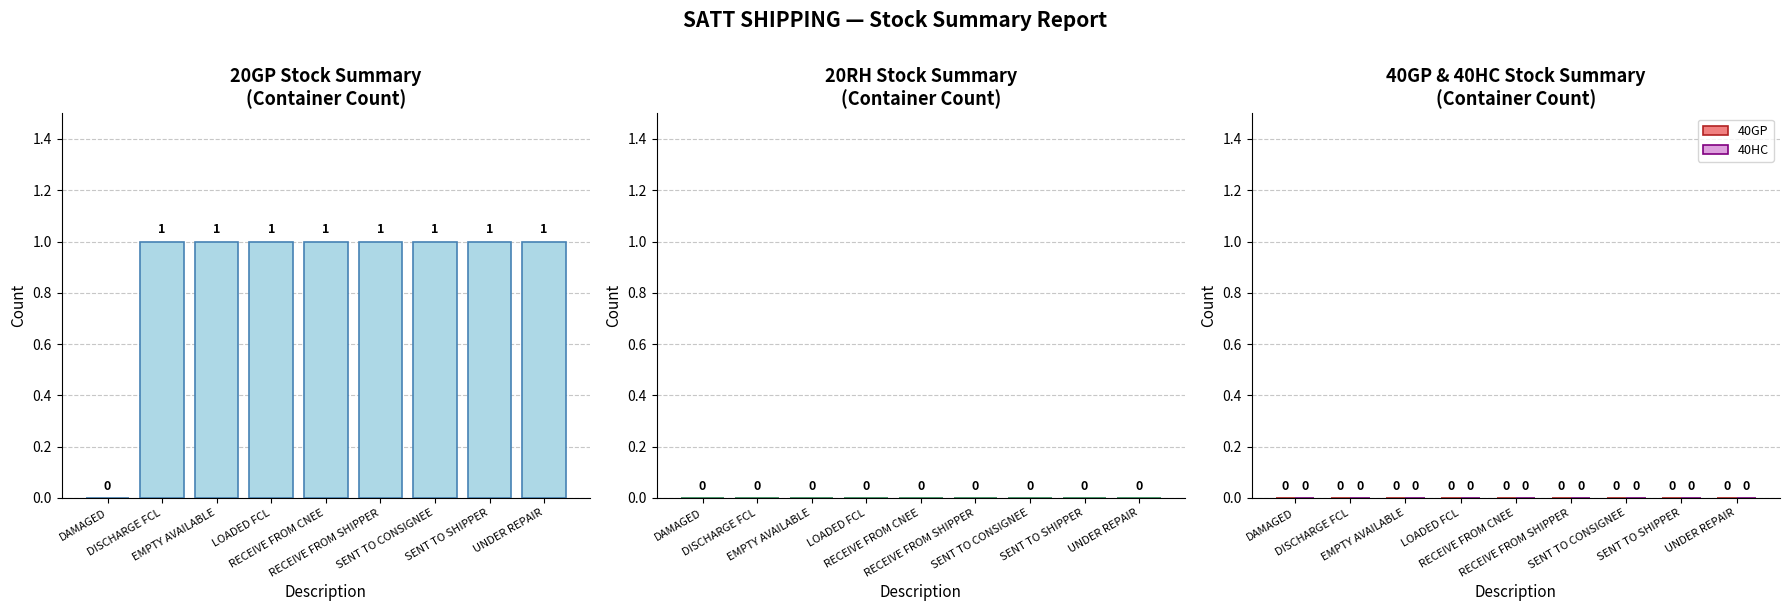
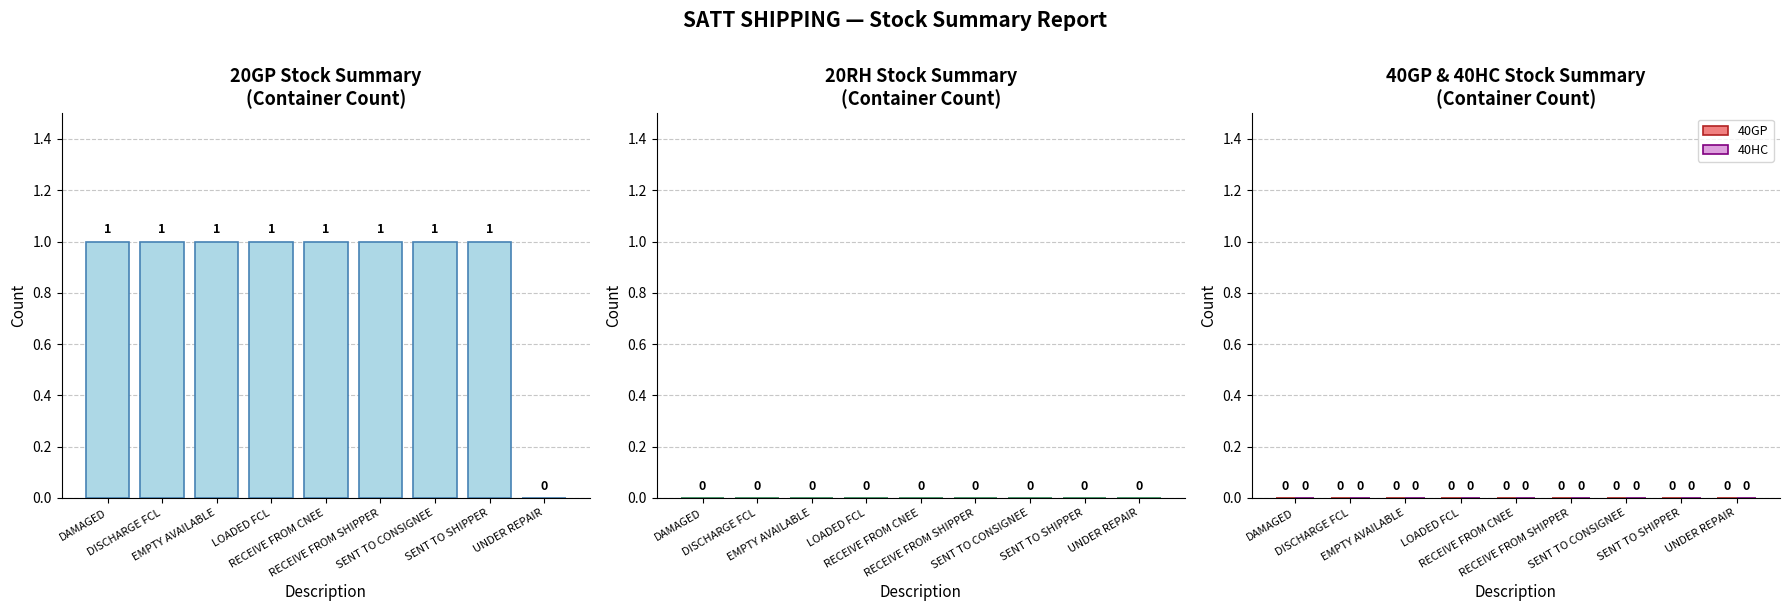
20GP Stock Summary (Container Count), DAMAGED: 0 -> 1
20GP Stock Summary (Container Count), UNDER REPAIR: 1 -> 0
